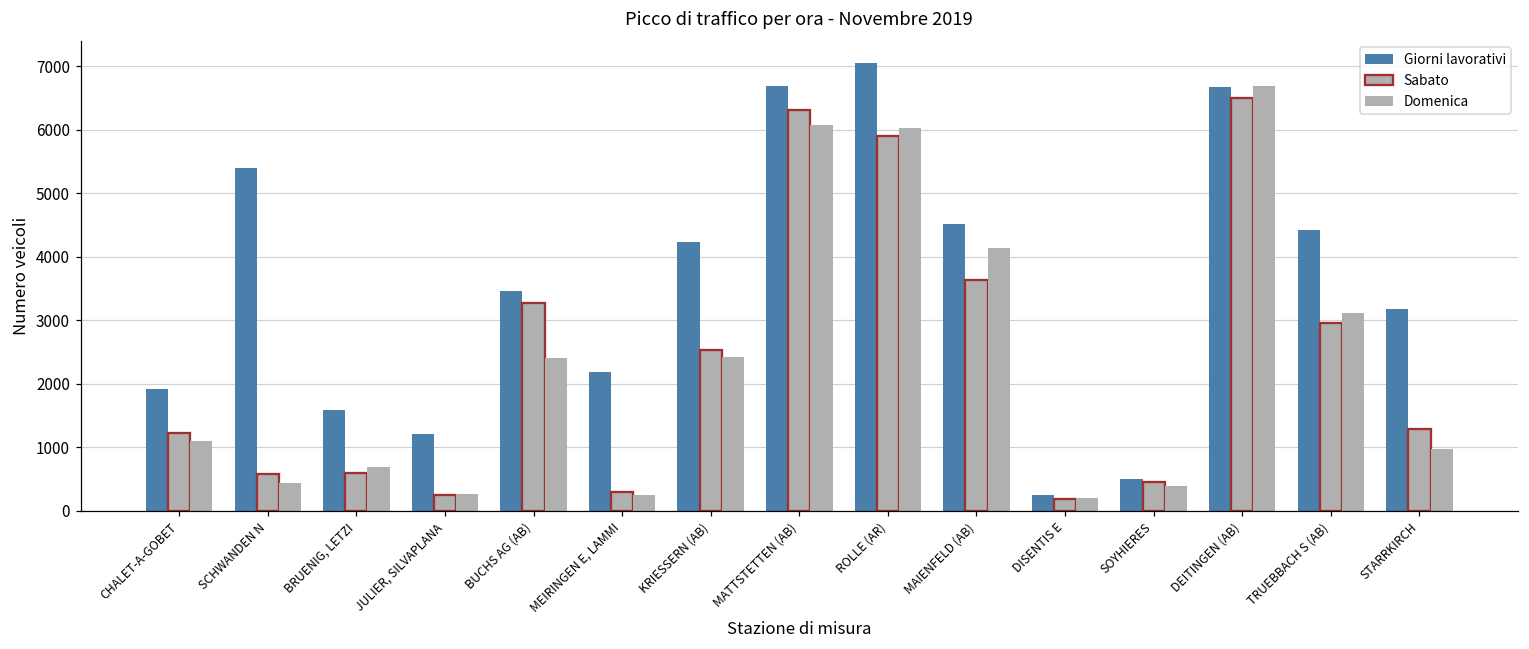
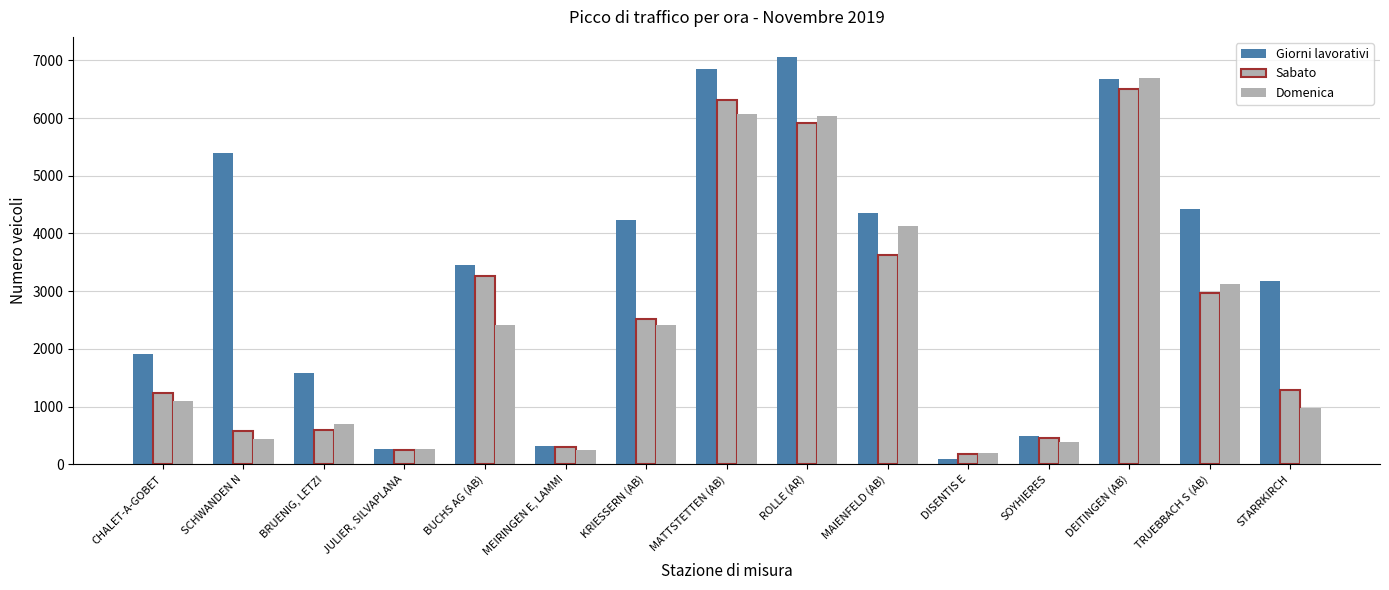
Giorni lavorativi, JULIER, SILVAPLANA: 1200 -> 300
Giorni lavorativi, MEIRINGEN E, LAMMI: 2200 -> 300
Giorni lavorativi, MATTSTETTEN (AB): 6700 -> 6900
Giorni lavorativi, MAIENFELD (AB): 4500 -> 4400
Giorni lavorativi, DISENTIS E: 200 -> 100
